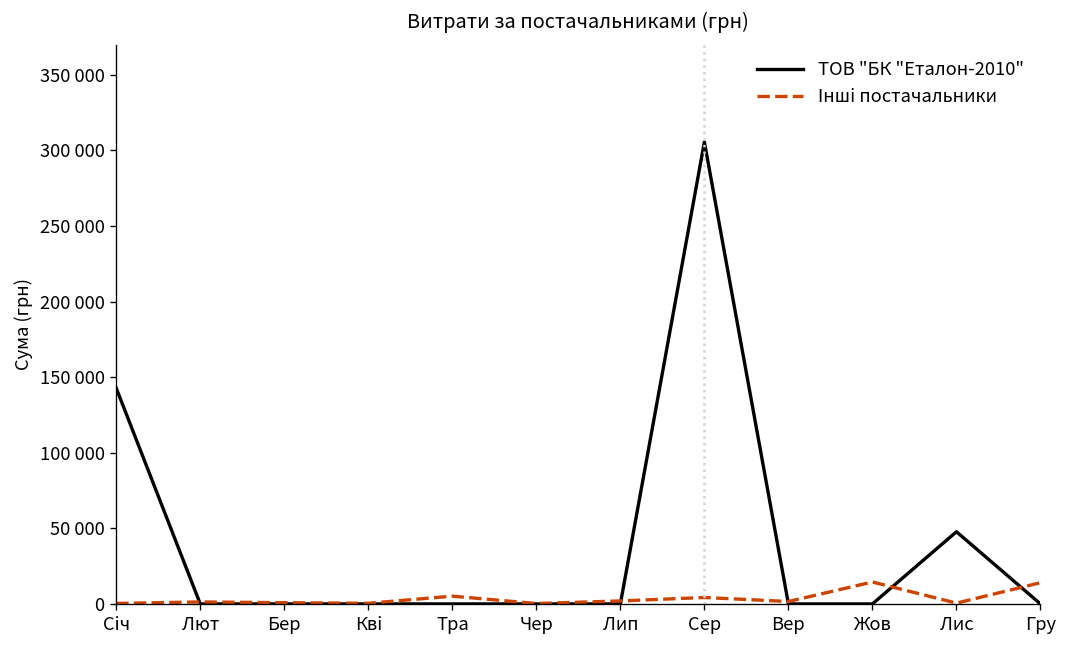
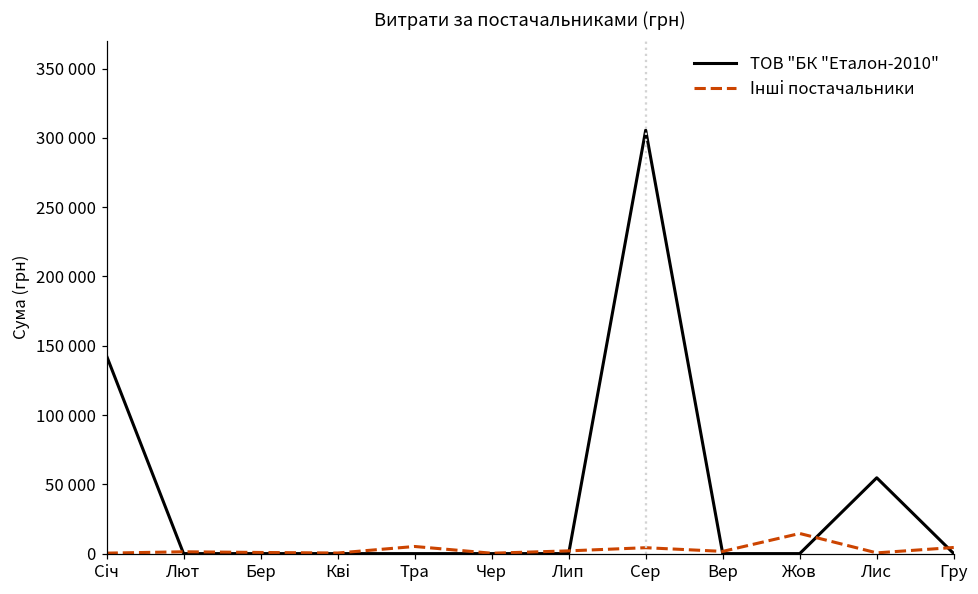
ТОВ "БК "Еталон-2010", Лис: 48000 -> 55000
Інші постачальники, Гру: 14000 -> 4000
